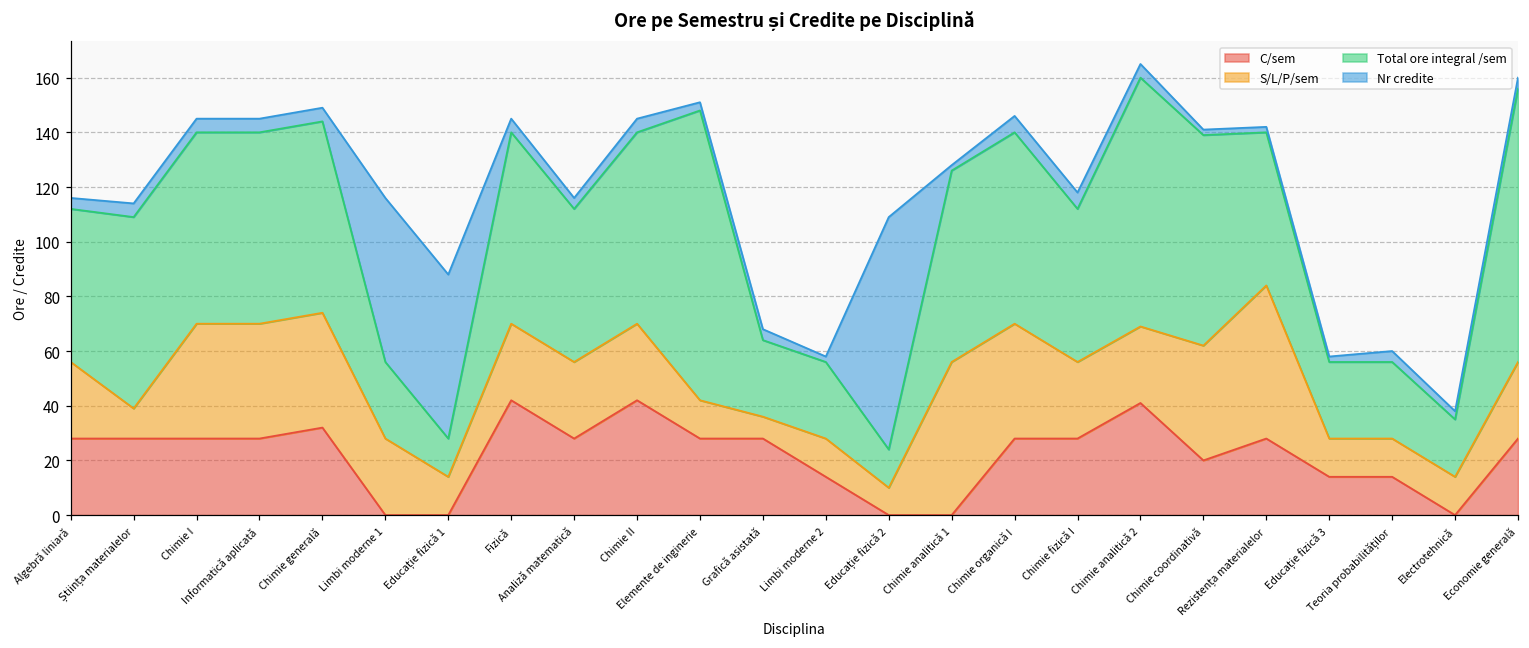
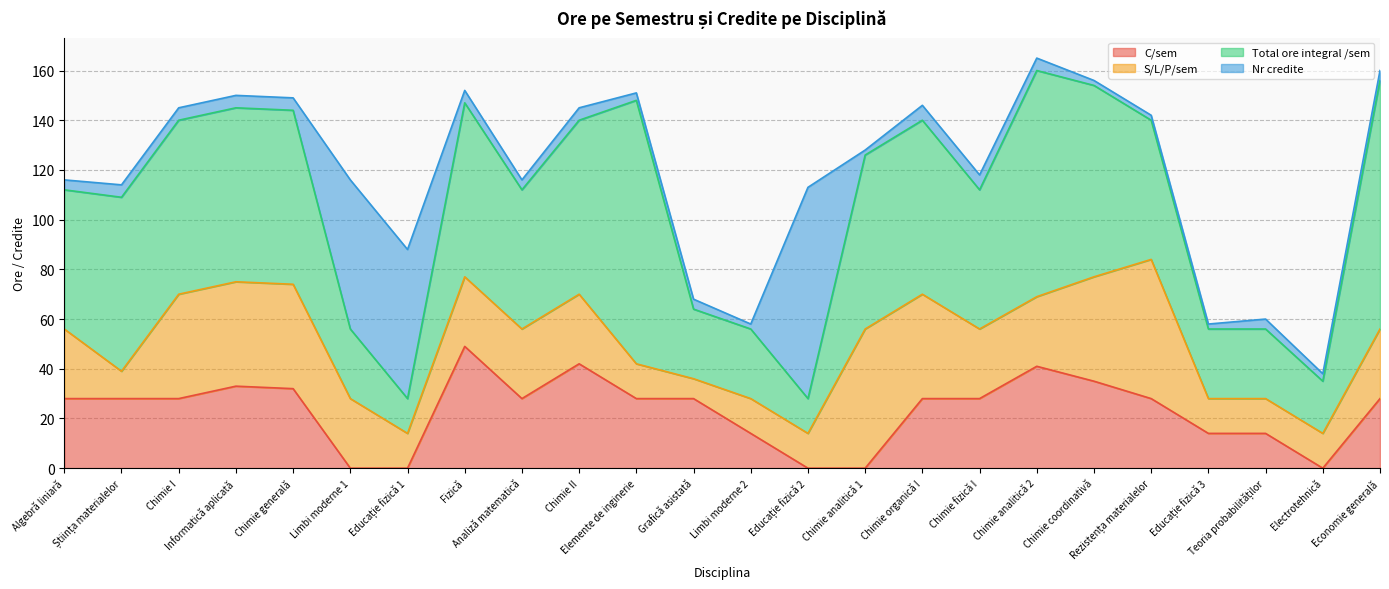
C/sem, Informatică aplicată: 28 -> 33
C/sem, Fizică: 42 -> 49
S/L/P/sem, Educație fizică 2: 10 -> 14
C/sem, Chimie coordinativă: 20 -> 35
